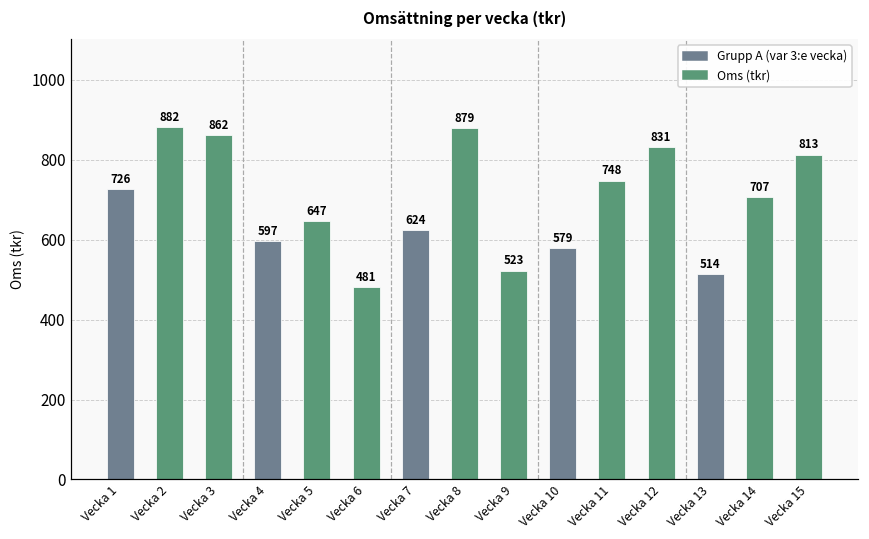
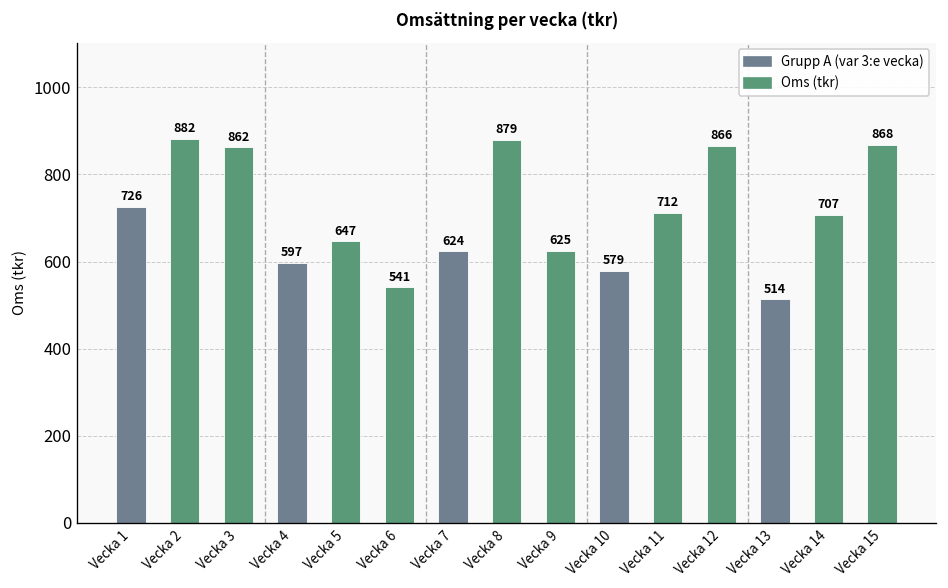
Vecka 6: 481 -> 541
Vecka 9: 523 -> 625
Vecka 11: 748 -> 712
Vecka 12: 831 -> 866
Vecka 15: 813 -> 868
